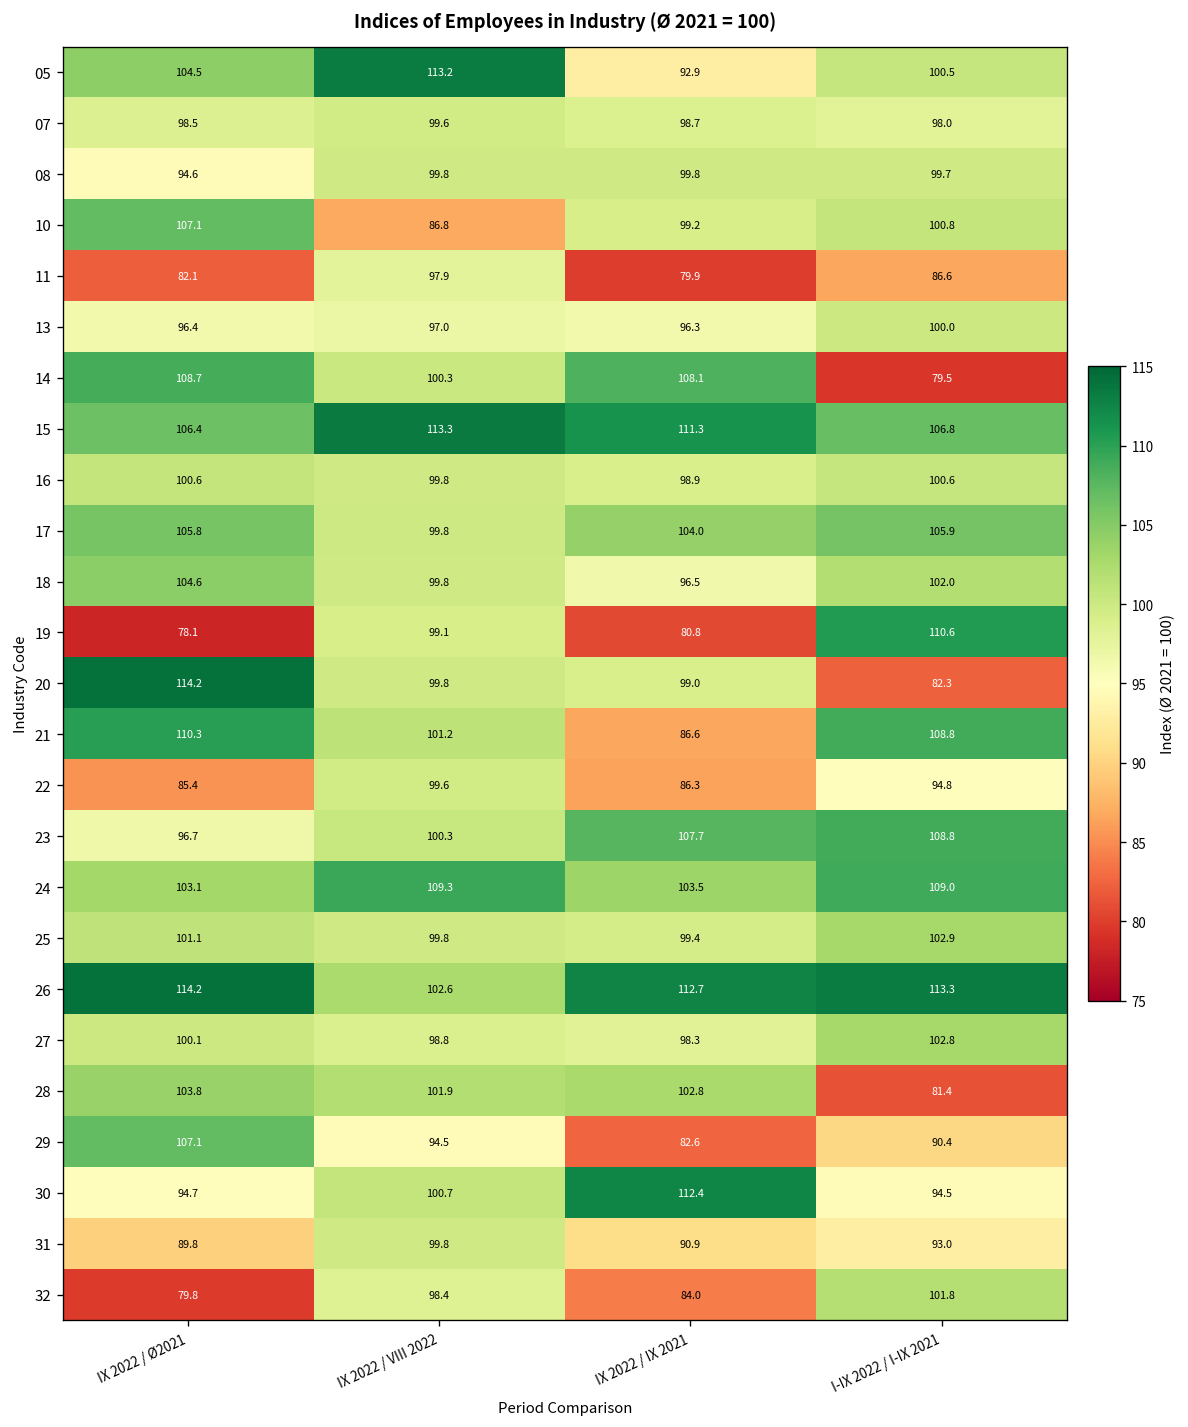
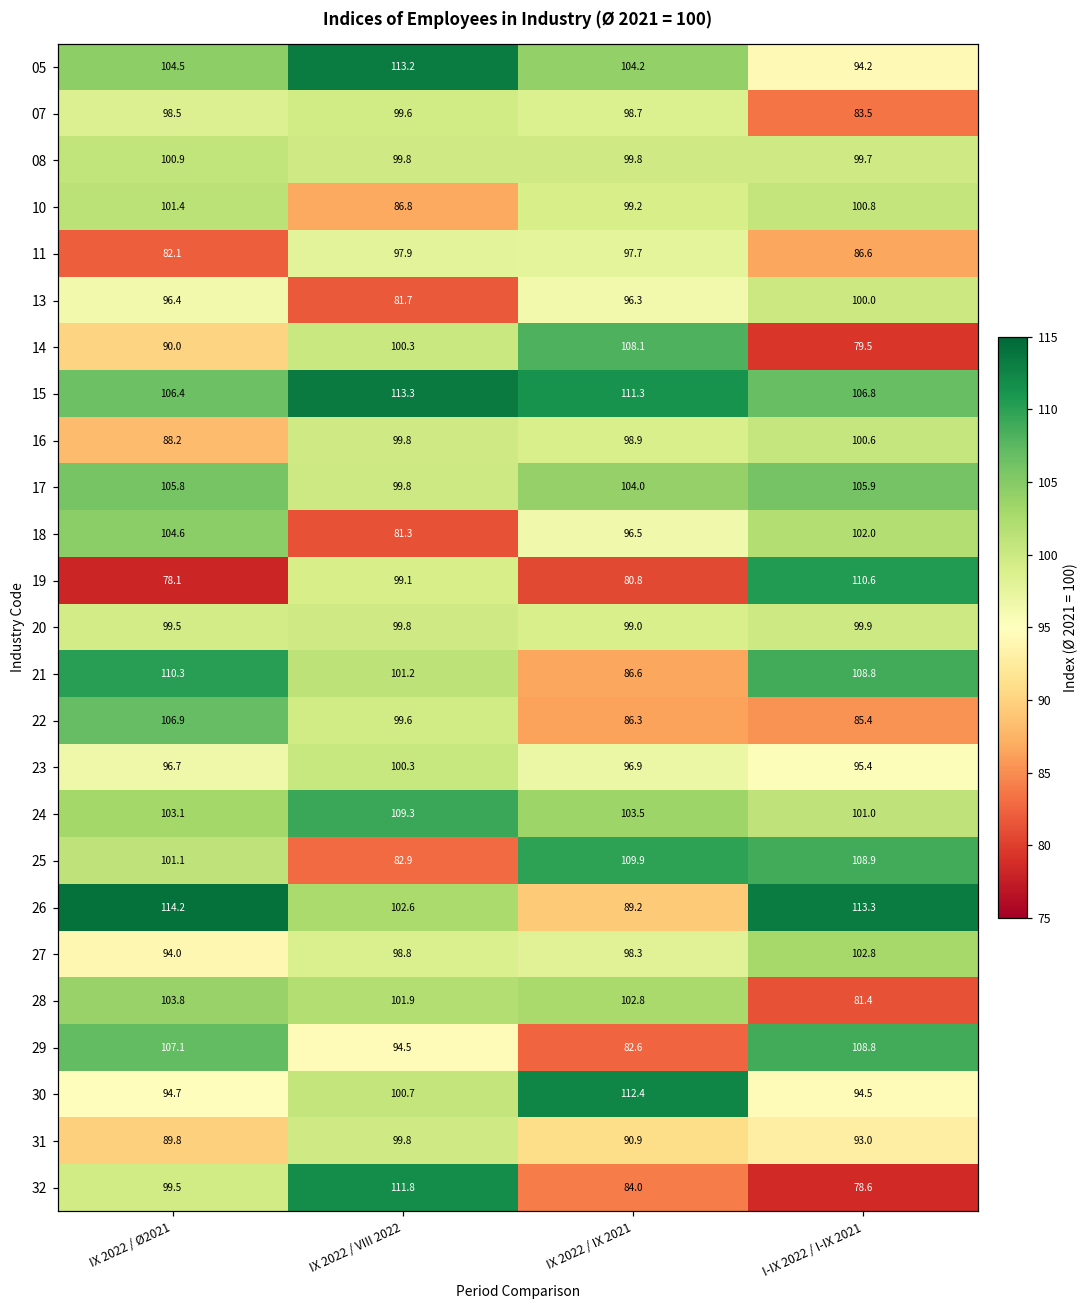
05, IX 2022 / IX 2021: 92.9 -> 104.2
05, I-IX 2022 / I-IX 2021: 100.5 -> 94.2
07, I-IX 2022 / I-IX 2021: 98.0 -> 83.5
08, IX 2022 / Ø2021: 94.6 -> 100.9
10, IX 2022 / Ø2021: 107.1 -> 101.4
11, IX 2022 / IX 2021: 79.9 -> 97.7
13, IX 2022 / VIII 2022: 97.0 -> 81.7
14, IX 2022 / Ø2021: 108.7 -> 90.0
16, IX 2022 / Ø2021: 100.6 -> 88.2
18, IX 2022 / VIII 2022: 99.8 -> 81.3
20, IX 2022 / Ø2021: 114.2 -> 99.5
20, I-IX 2022 / I-IX 2021: 82.3 -> 99.9
22, IX 2022 / Ø2021: 85.4 -> 106.9
22, I-IX 2022 / I-IX 2021: 94.8 -> 85.4
23, IX 2022 / IX 2021: 107.7 -> 96.9
23, I-IX 2022 / I-IX 2021: 108.8 -> 95.4
24, I-IX 2022 / I-IX 2021: 109.0 -> 101.0
25, IX 2022 / VIII 2022: 99.8 -> 82.9
25, IX 2022 / IX 2021: 99.4 -> 109.9
25, I-IX 2022 / I-IX 2021: 102.9 -> 108.9
26, IX 2022 / IX 2021: 112.7 -> 89.2
27, IX 2022 / Ø2021: 100.1 -> 94.0
29, I-IX 2022 / I-IX 2021: 90.4 -> 108.8
32, IX 2022 / Ø2021: 79.8 -> 99.5
32, IX 2022 / VIII 2022: 98.4 -> 111.8
32, I-IX 2022 / I-IX 2021: 101.8 -> 78.6
